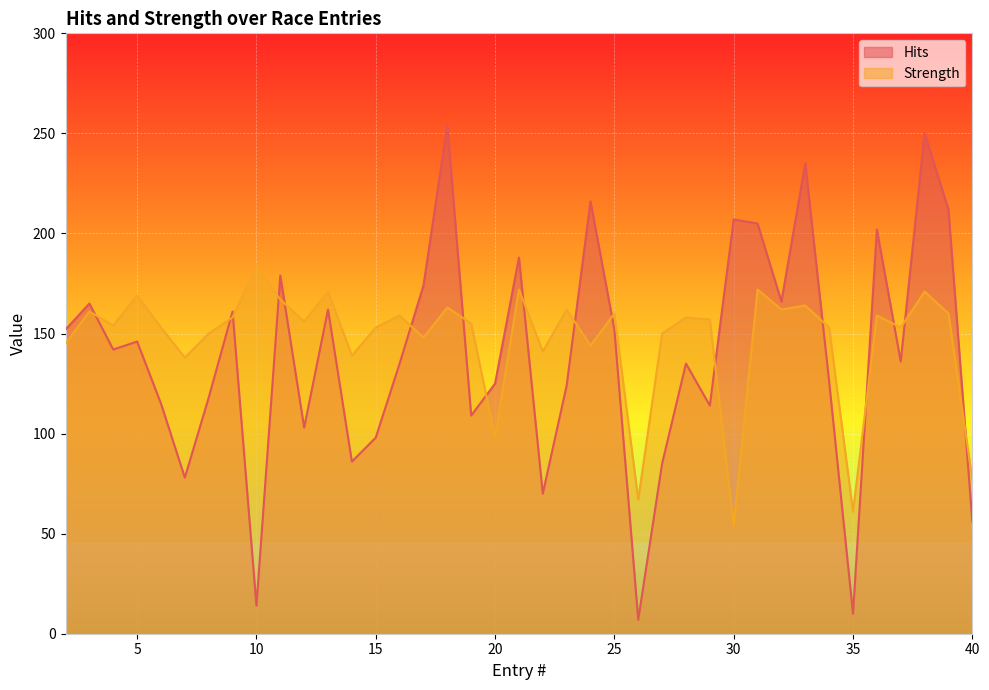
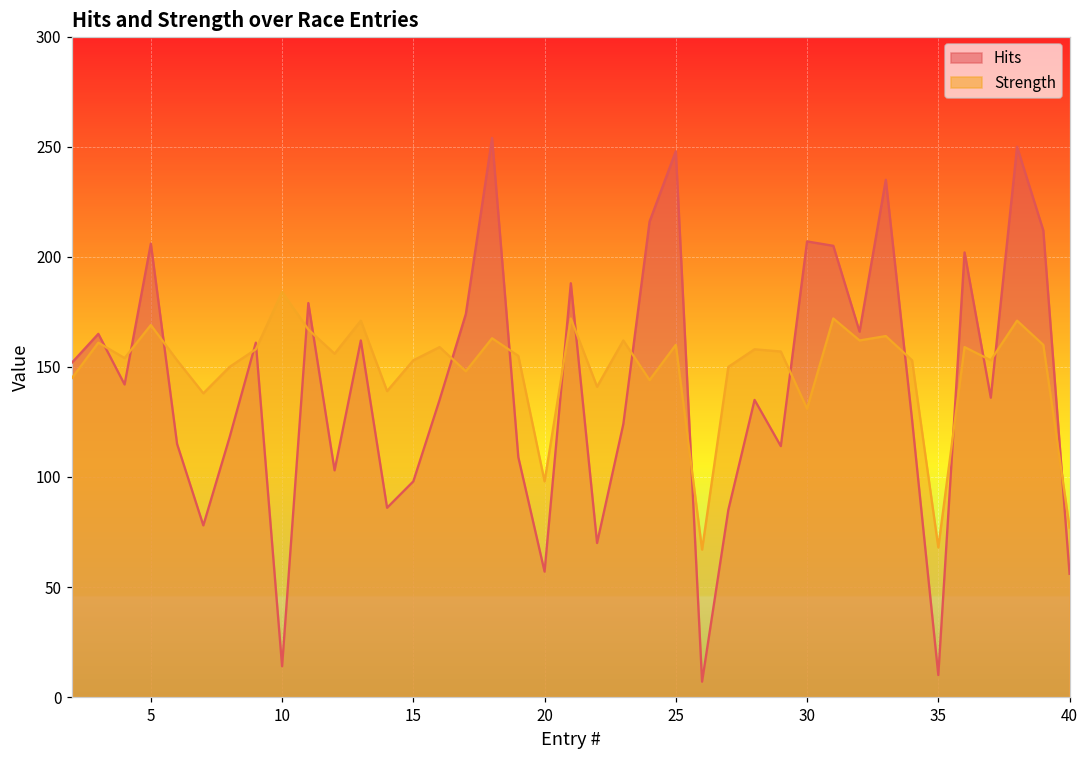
Hits, 5: 146 -> 206
Hits, 20: 125 -> 57
Hits, 25: 152 -> 248
Strength, 30: 54 -> 131
Strength, 35: 61 -> 68
